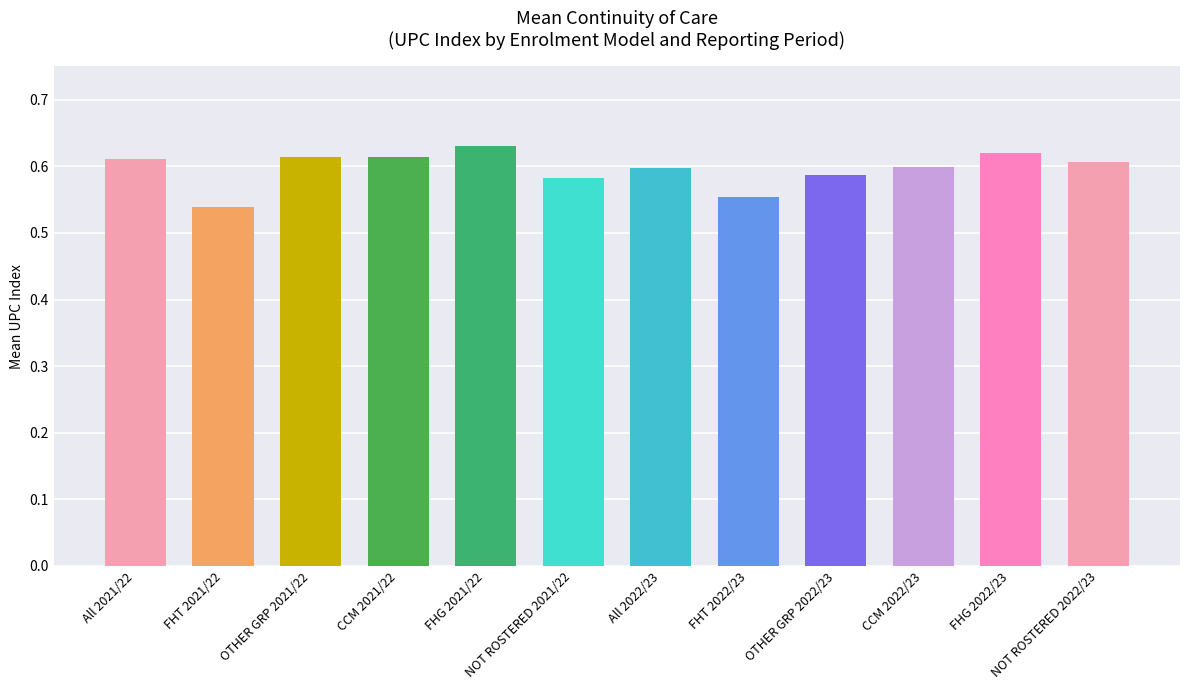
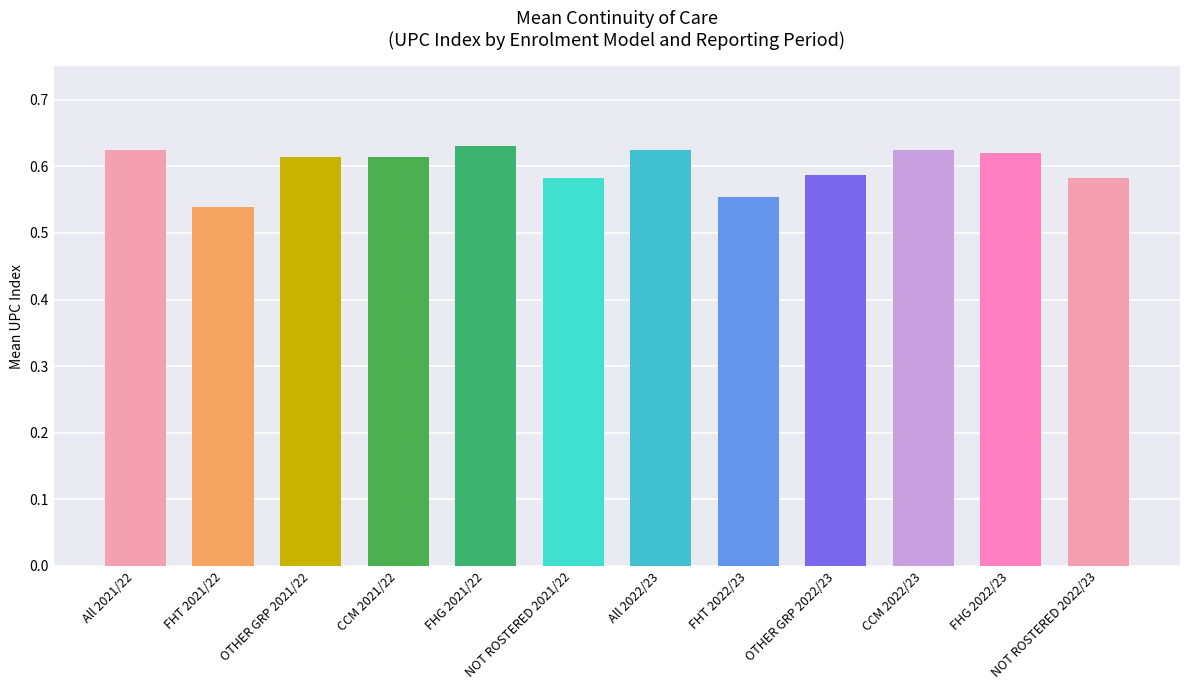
All 2021/22: 0.61 -> 0.62
All 2022/23: 0.60 -> 0.62
CCM 2022/23: 0.60 -> 0.62
NOT ROSTERED 2022/23: 0.61 -> 0.58
